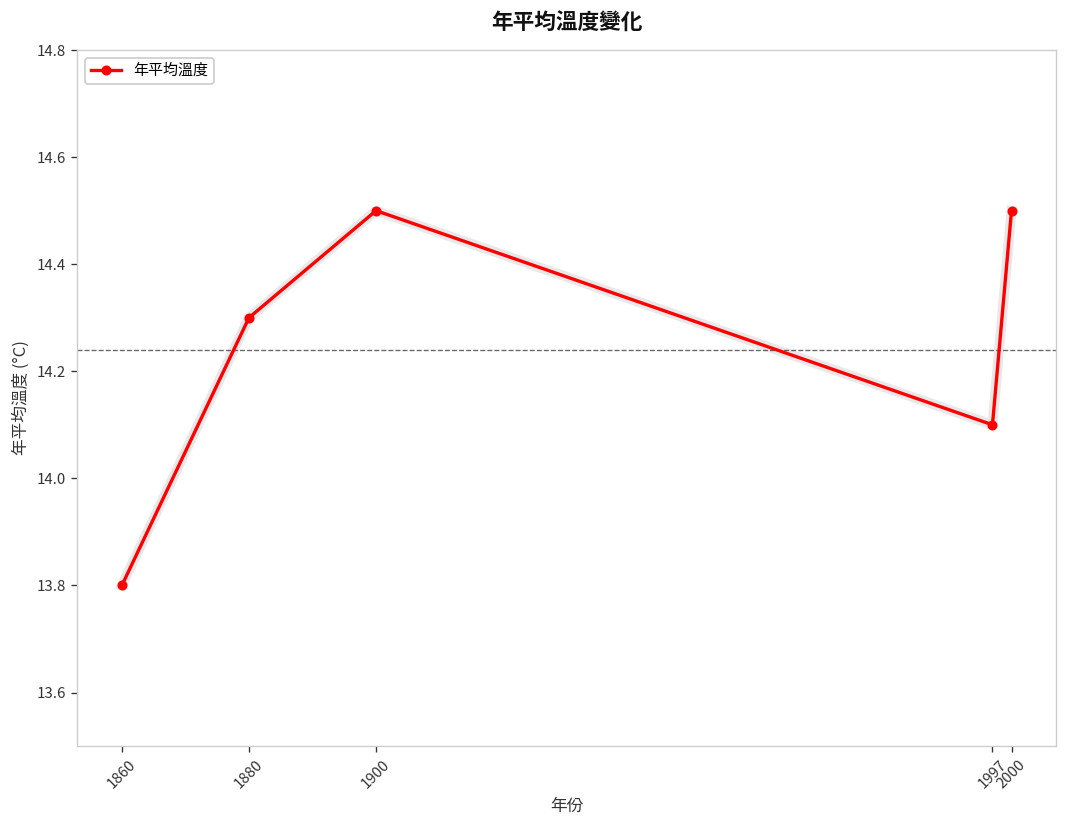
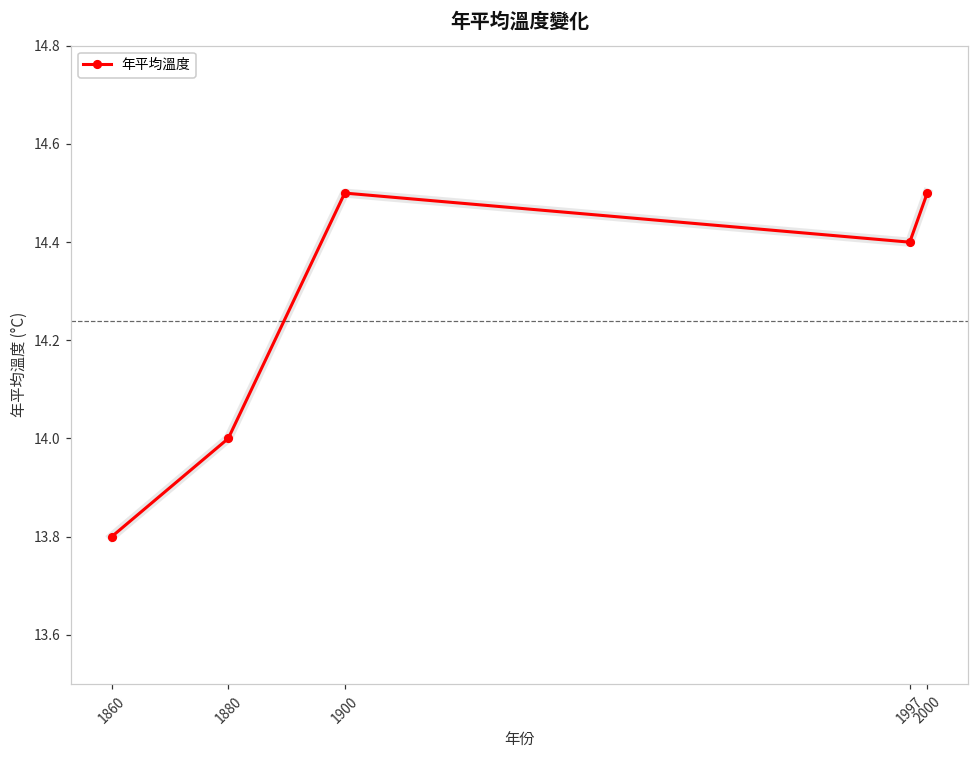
1880: 14.3 -> 14.0
1997: 14.1 -> 14.4
